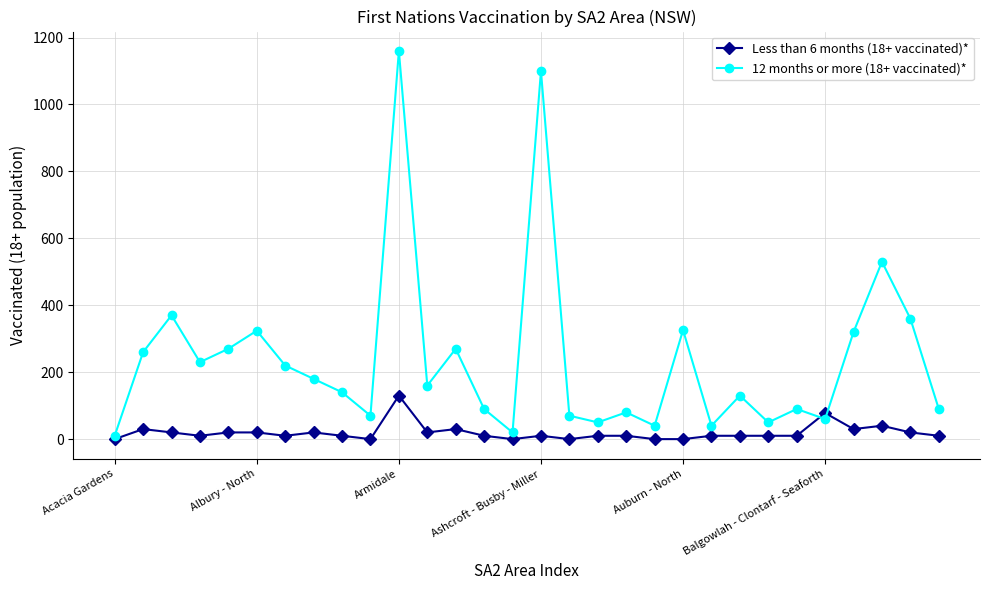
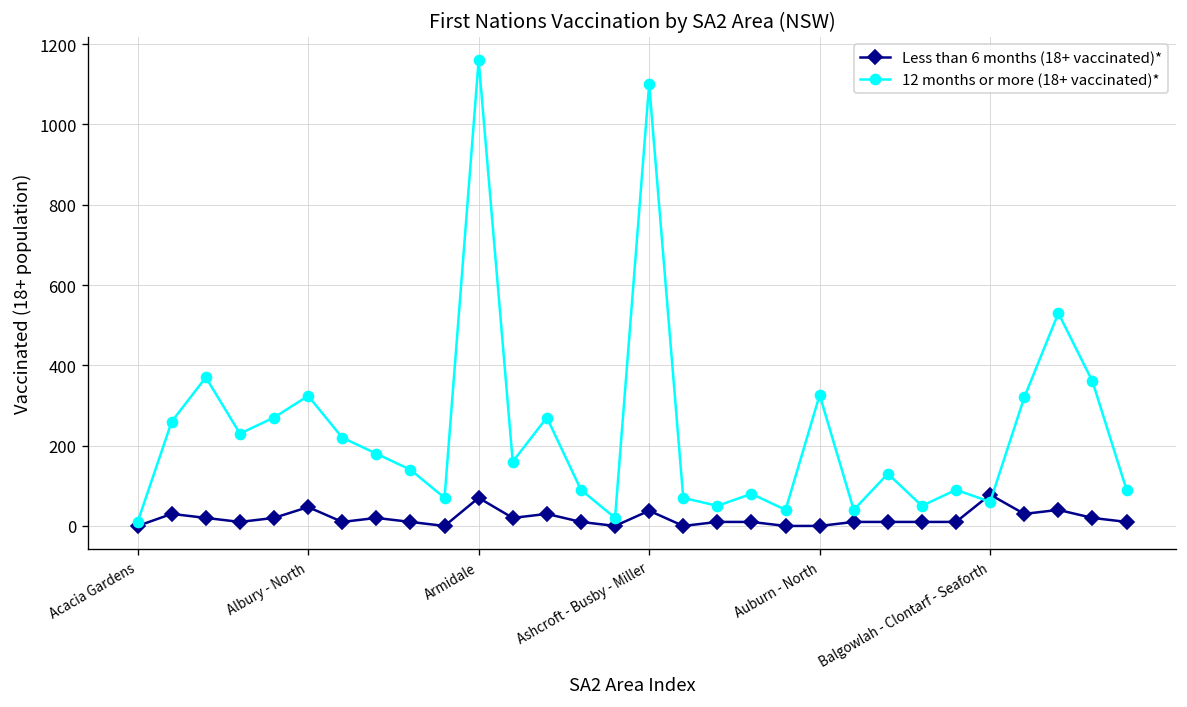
Less than 6 months (18+ vaccinated)*, Albury - North: 20 -> 50
Less than 6 months (18+ vaccinated)*, Armidale: 130 -> 70
Less than 6 months (18+ vaccinated)*, Ashcroft - Busby - Miller: 10 -> 40
